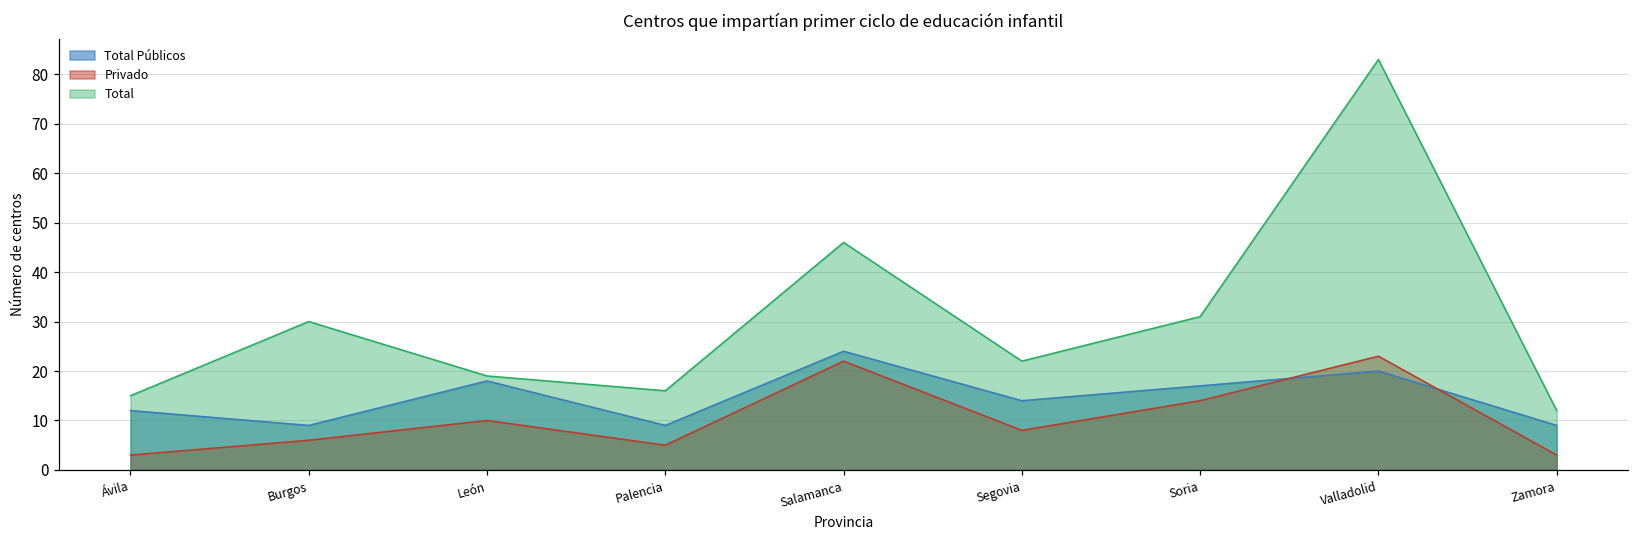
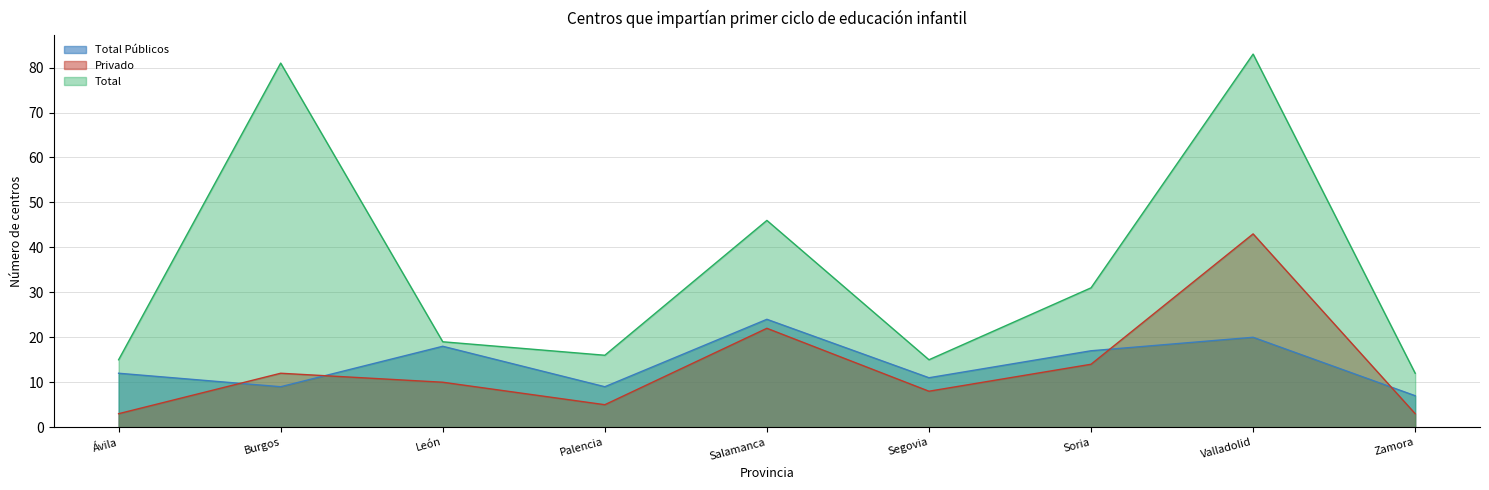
Privado, Burgos: 6 -> 12
Total, Burgos: 30 -> 81
Total Públicos, Segovia: 14 -> 11
Total, Segovia: 22 -> 15
Privado, Valladolid: 23 -> 43
Total Públicos, Zamora: 9 -> 7
